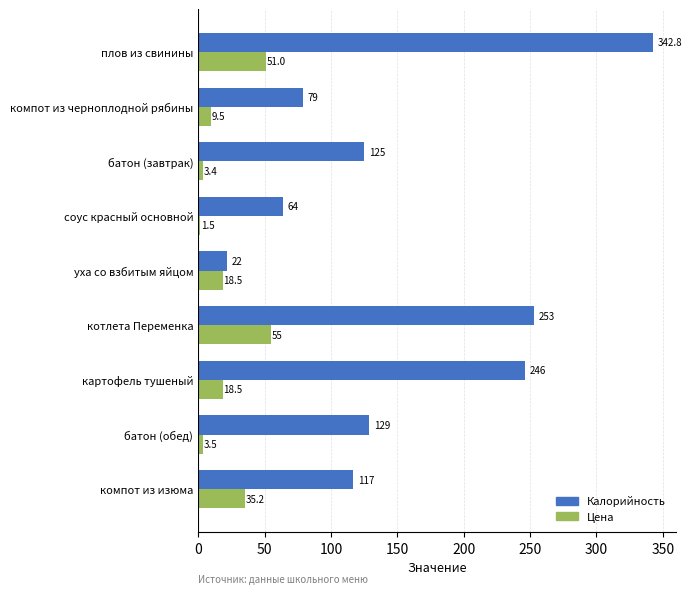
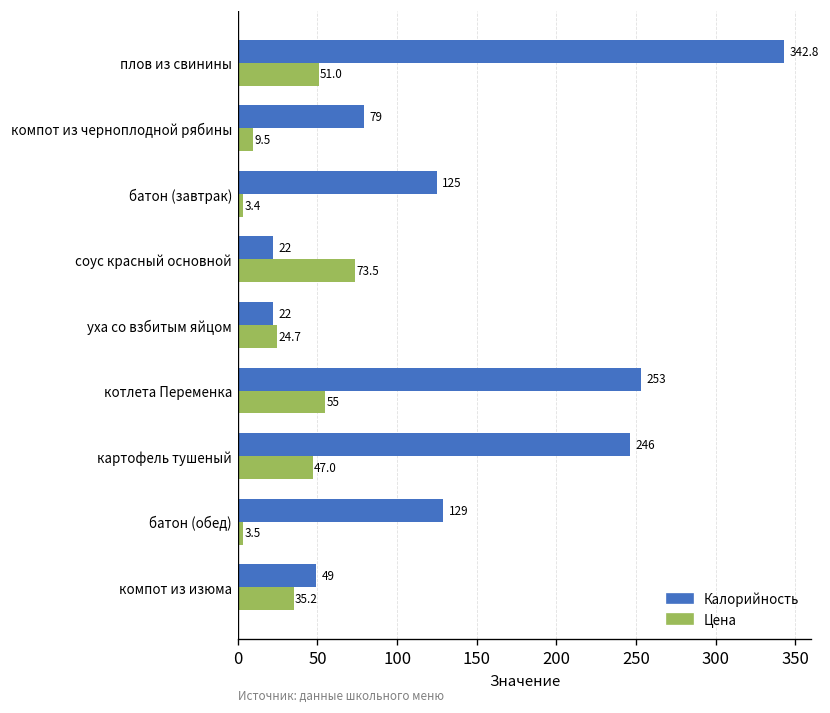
Калорийность, соус красный основной: 64 -> 22
Цена, соус красный основной: 1.5 -> 73.5
Цена, уха со взбитым яйцом: 18.5 -> 24.7
Цена, картофель тушеный: 18.5 -> 47.0
Калорийность, компот из изюма: 117 -> 49
